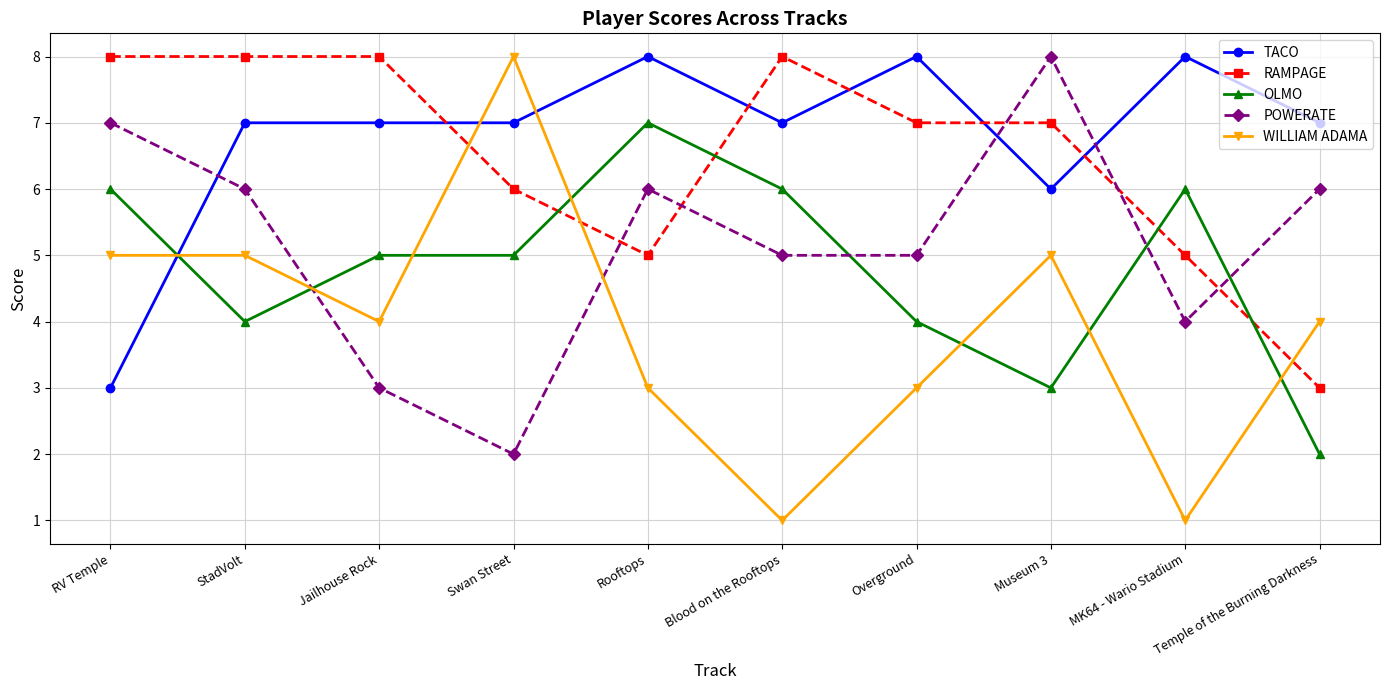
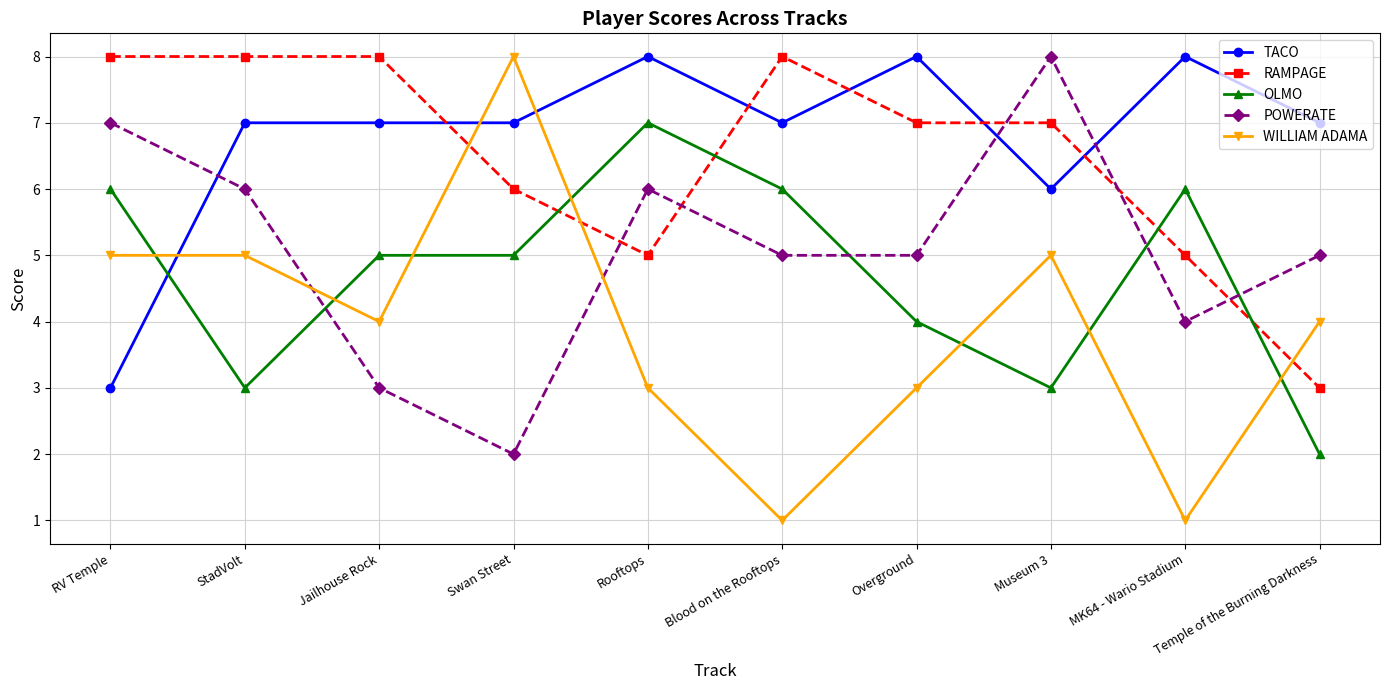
OLMO, StadVolt: 4 -> 3
POWERATE, Temple of the Burning Darkness: 6 -> 5
